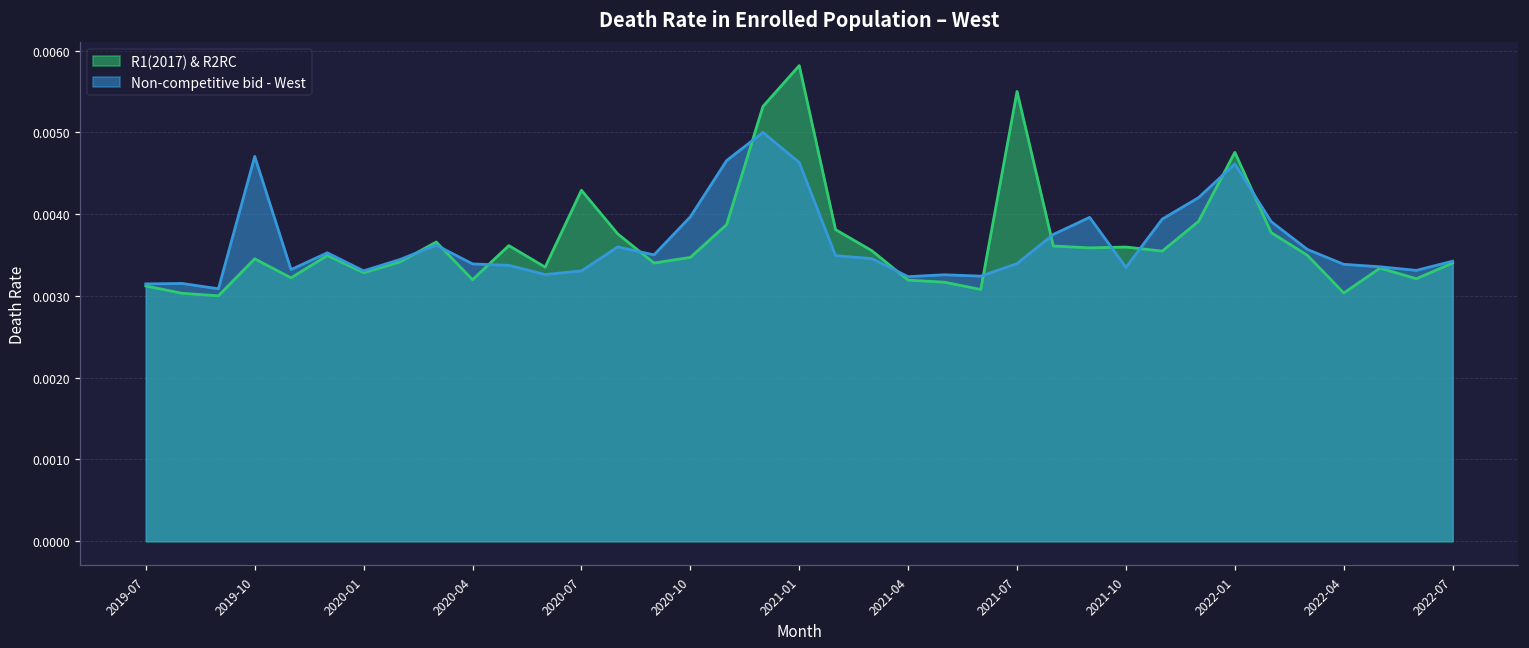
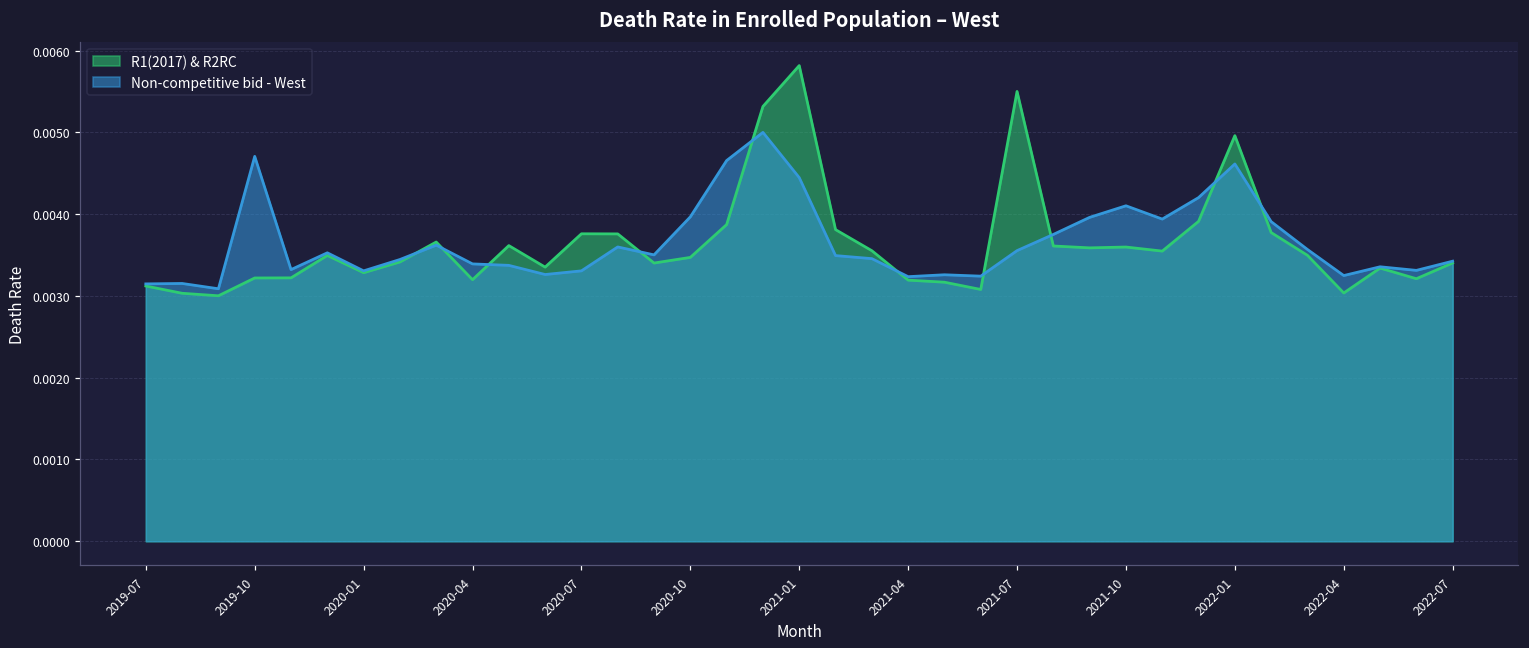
R1(2017) & R2RC, 2019-10: 0.0035 -> 0.0032
R1(2017) & R2RC, 2020-07: 0.0043 -> 0.0038
Non-competitive bid - West, 2021-01: 0.0046 -> 0.0044
Non-competitive bid - West, 2021-07: 0.0034 -> 0.0036
Non-competitive bid - West, 2021-10: 0.0033 -> 0.0041
R1(2017) & R2RC, 2022-01: 0.0048 -> 0.0050
Non-competitive bid - West, 2022-04: 0.0034 -> 0.0032
